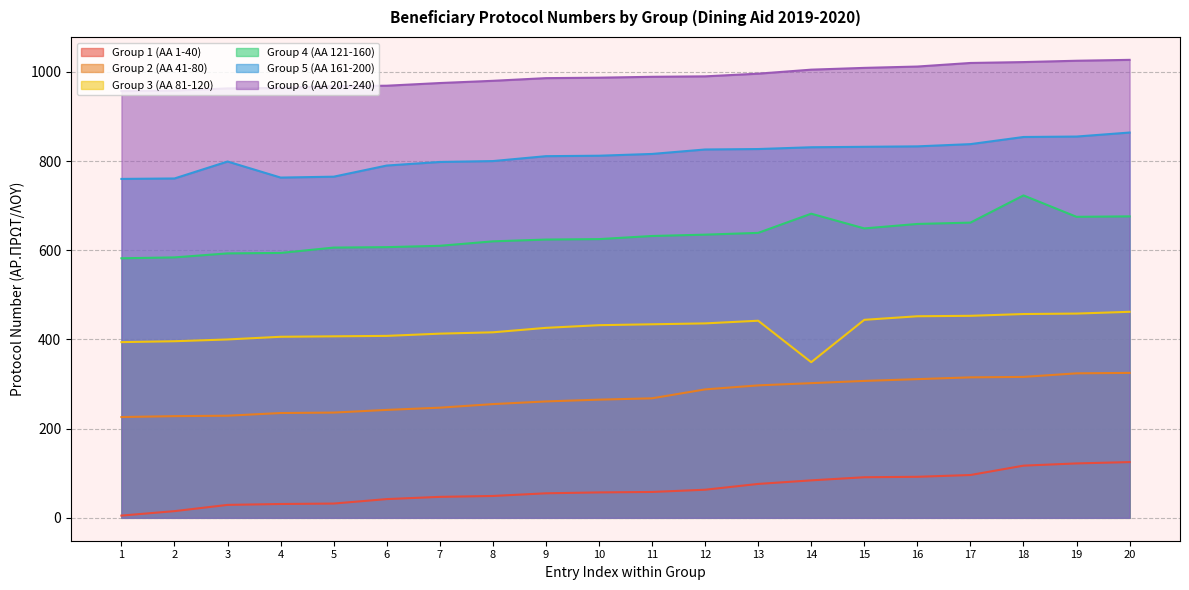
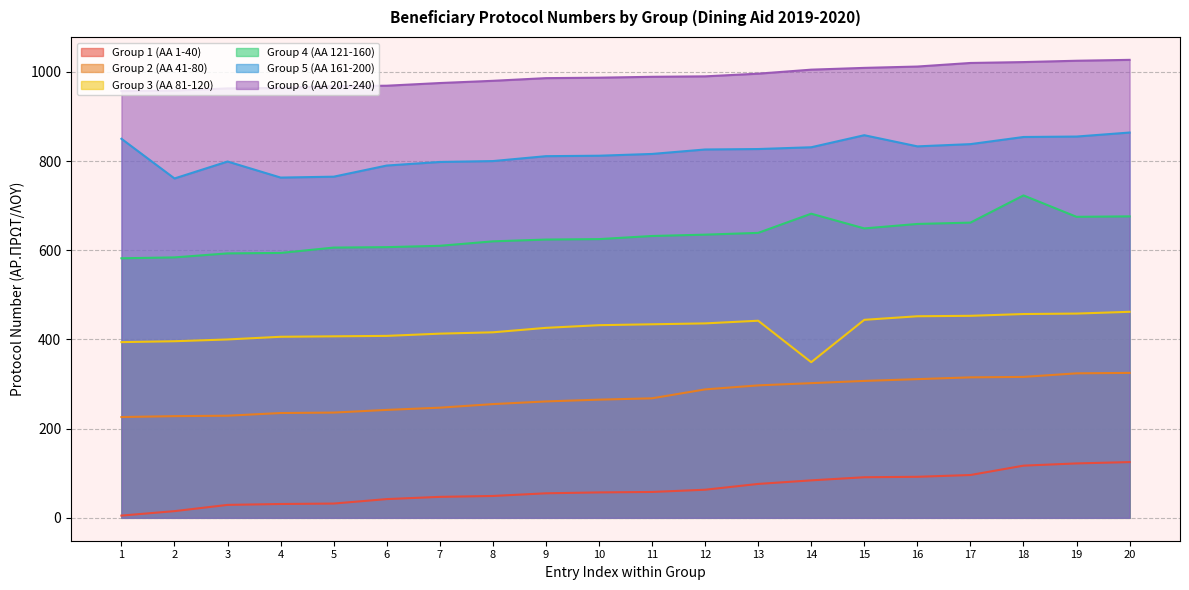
Group 5 (AA 161-200), 1: 760 -> 850
Group 5 (AA 161-200), 15: 830 -> 860
